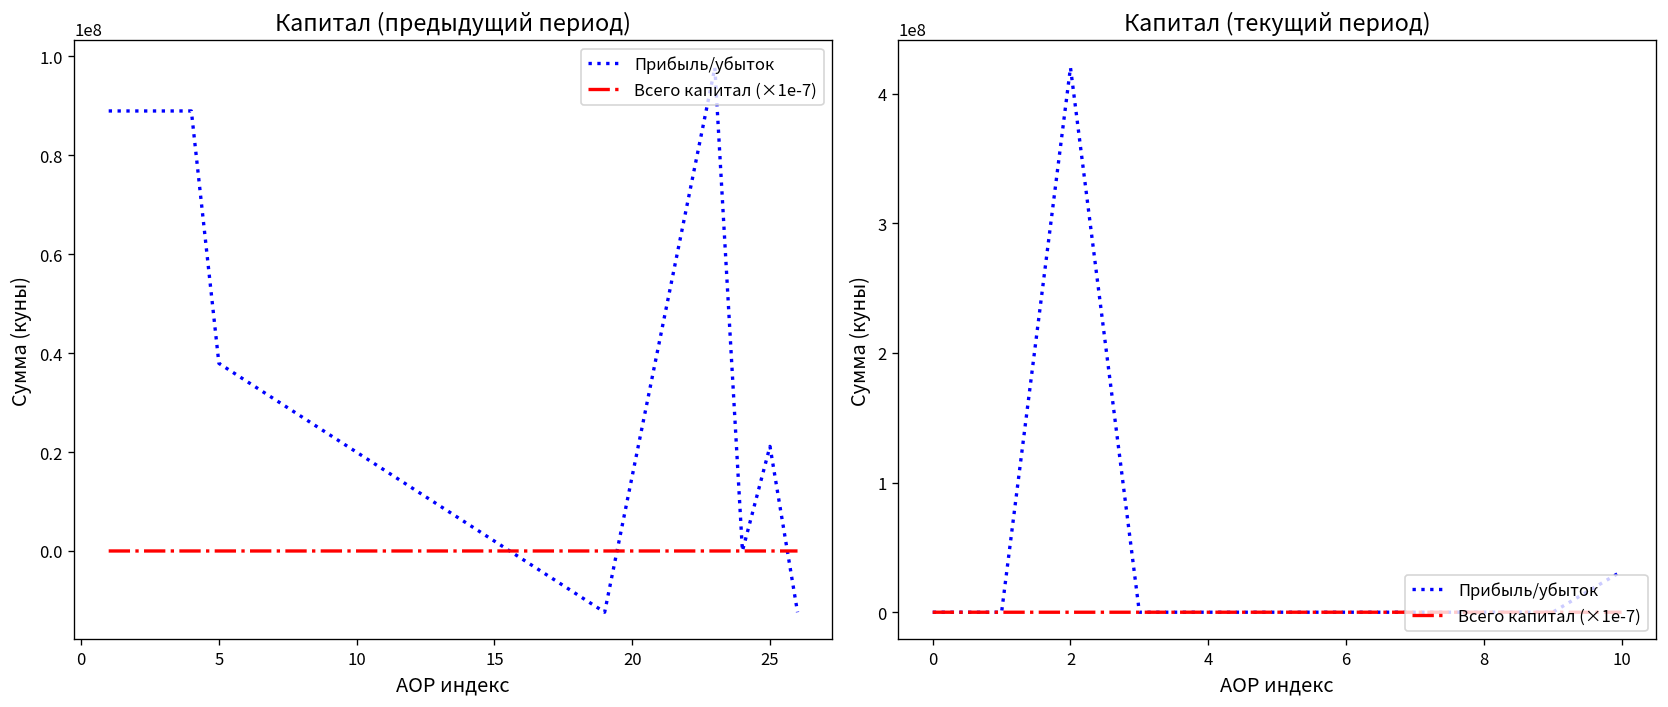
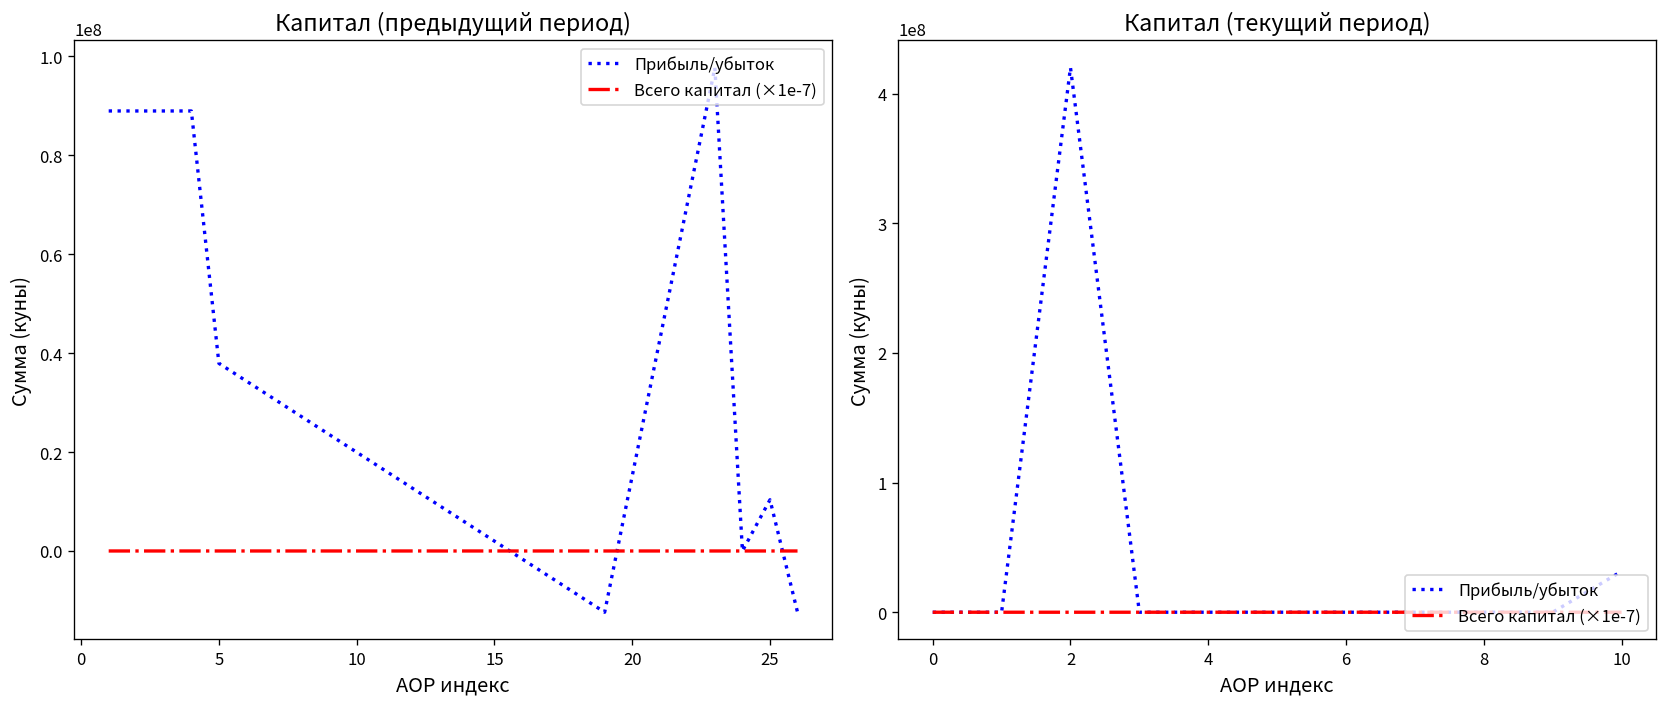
Капитал (предыдущий период), Прибыль/убыток, 25: 21000000 -> 10000000
